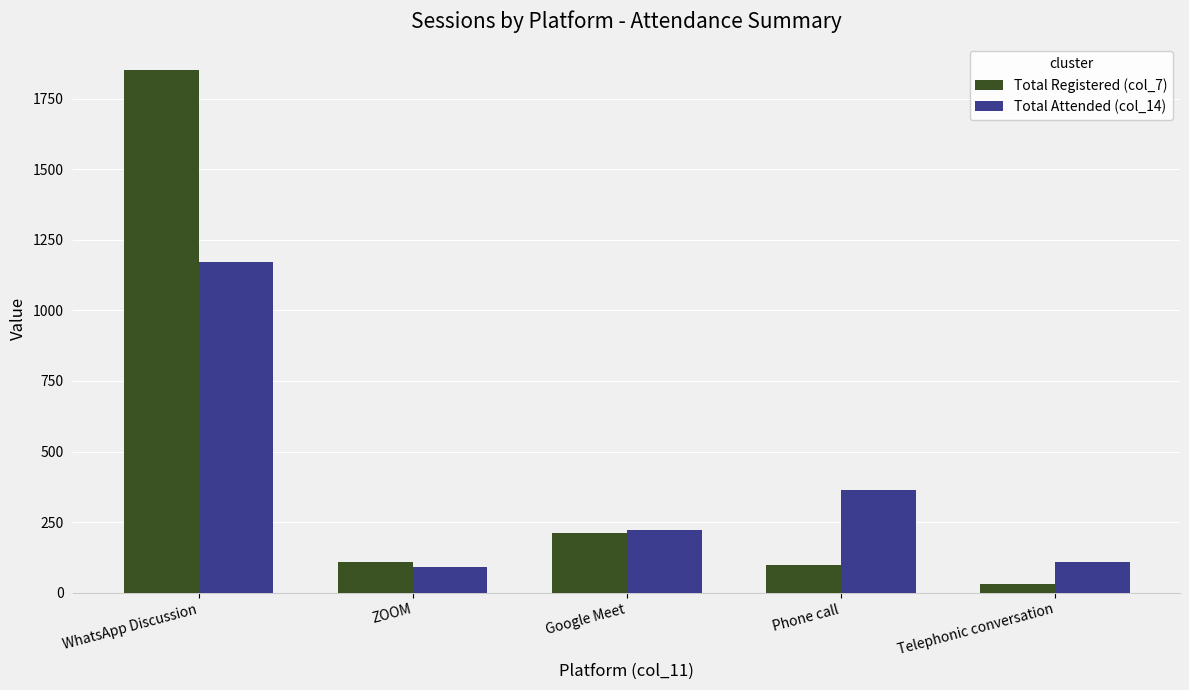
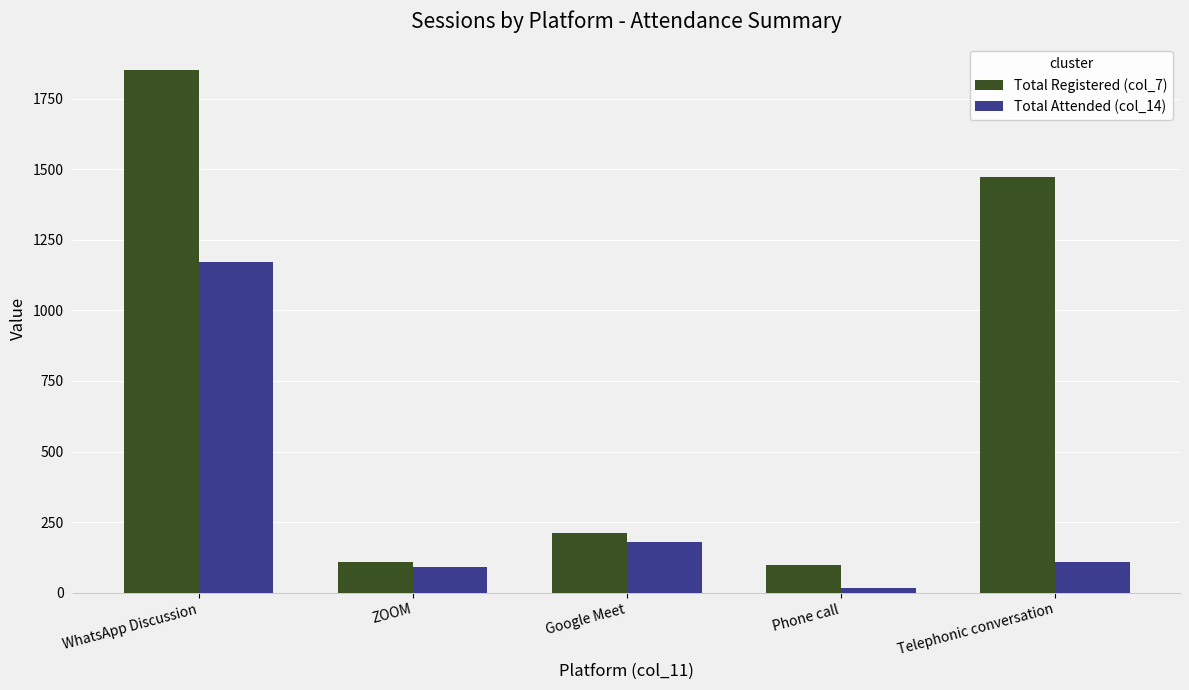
Total Attended (col_14), Google Meet: 220 -> 180
Total Attended (col_14), Phone call: 360 -> 20
Total Registered (col_7), Telephonic conversation: 30 -> 1470
